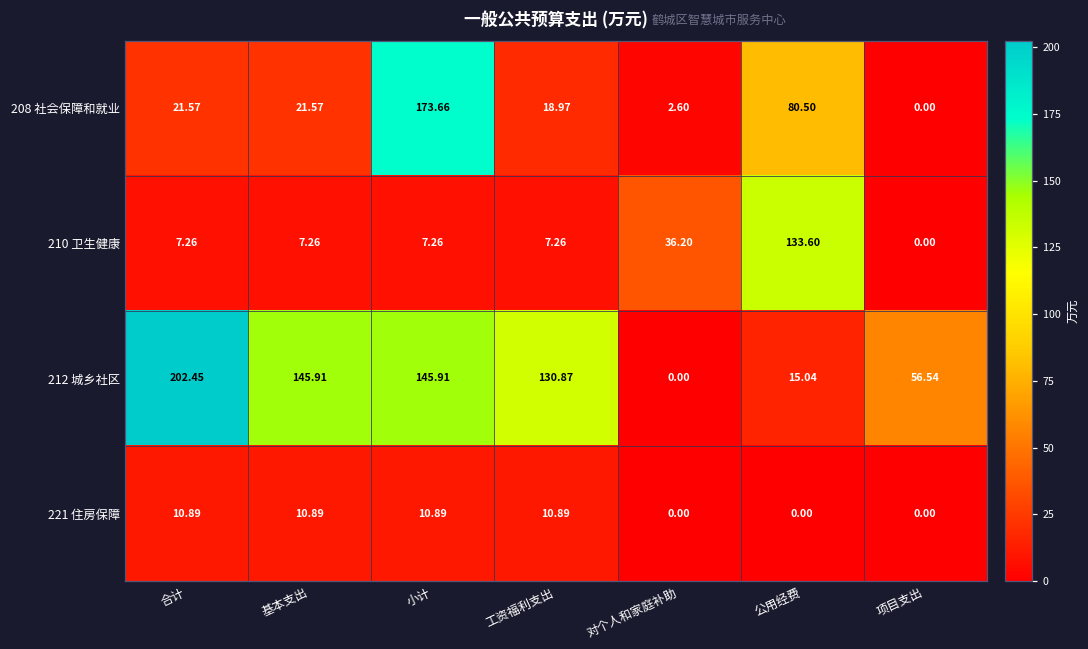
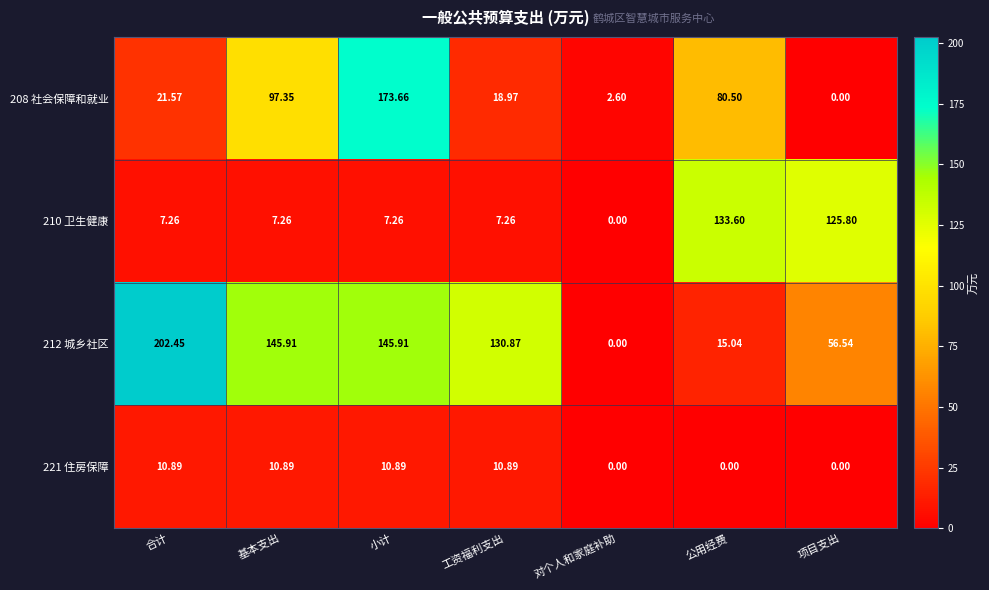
208 社会保障和就业, 基本支出: 21.57 -> 97.35
210 卫生健康, 对个人和家庭补助: 36.20 -> 0.00
210 卫生健康, 项目支出: 0.00 -> 125.80
